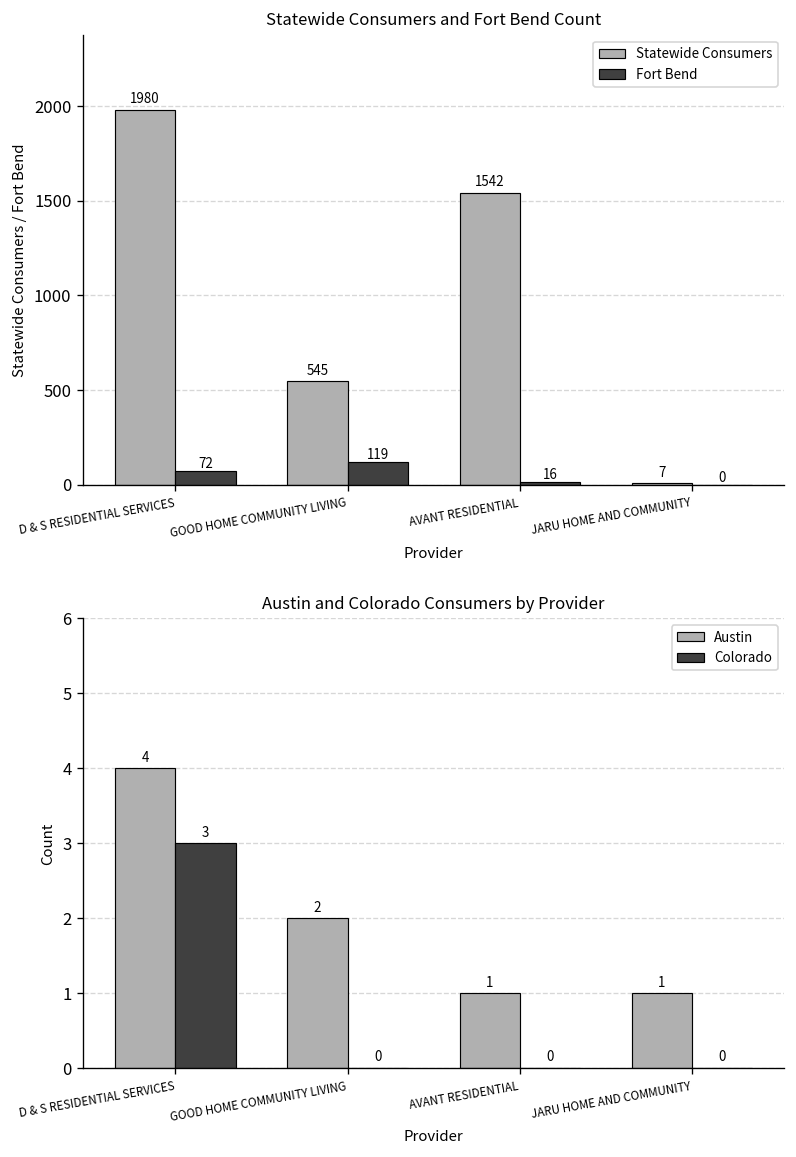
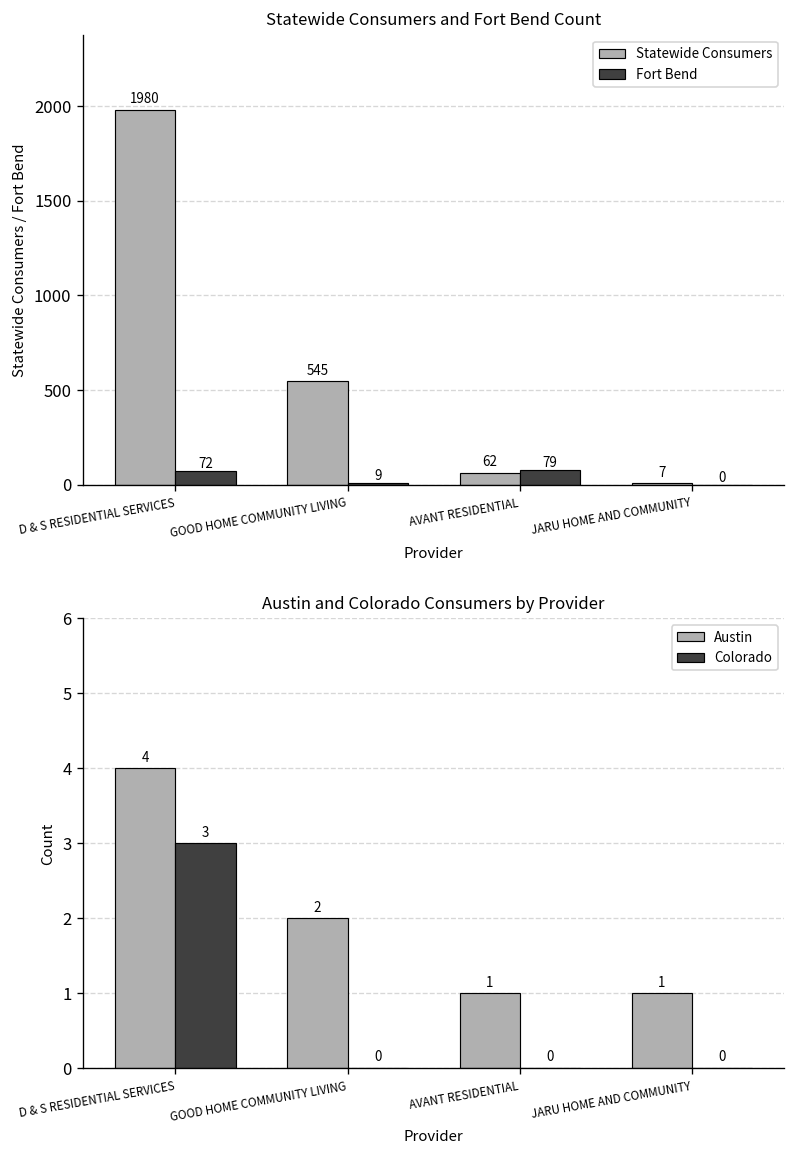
Statewide Consumers and Fort Bend Count, Fort Bend, GOOD HOME COMMUNITY LIVING: 119 -> 9
Statewide Consumers and Fort Bend Count, Statewide Consumers, AVANT RESIDENTIAL: 1542 -> 62
Statewide Consumers and Fort Bend Count, Fort Bend, AVANT RESIDENTIAL: 16 -> 79
